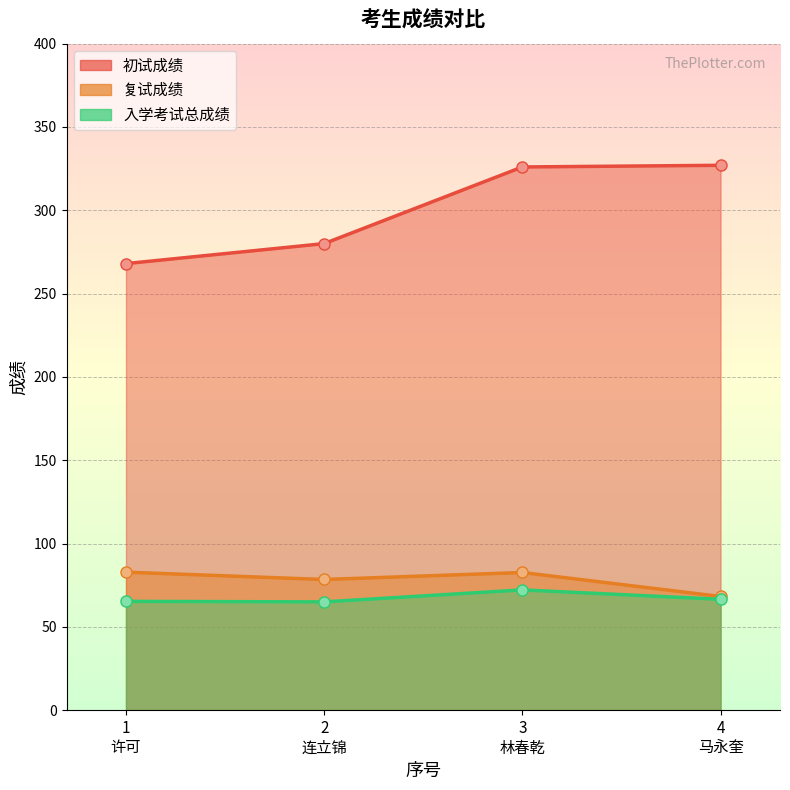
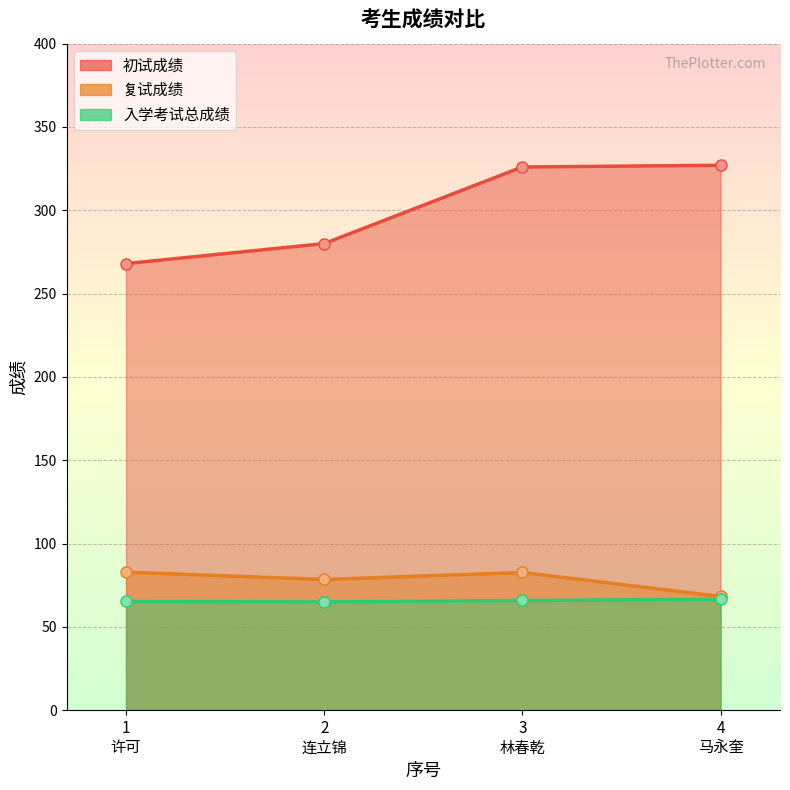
入学考试总成绩, 3 林春乾: 72 -> 66
